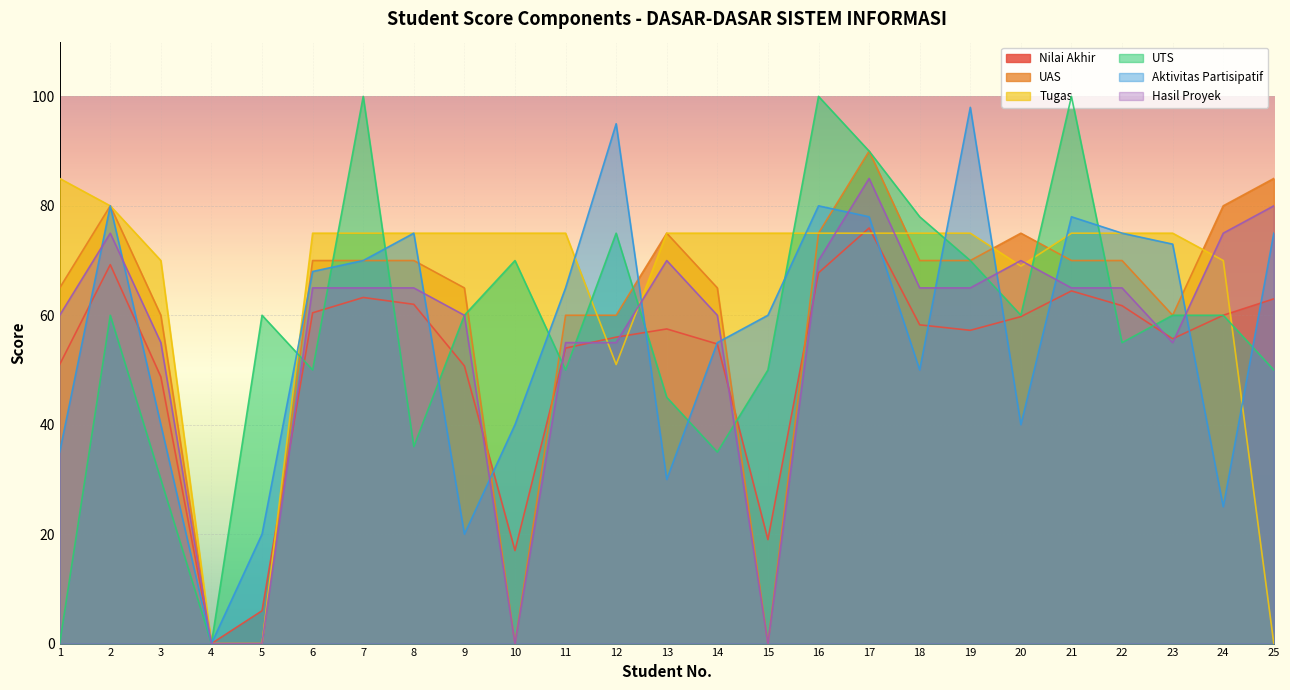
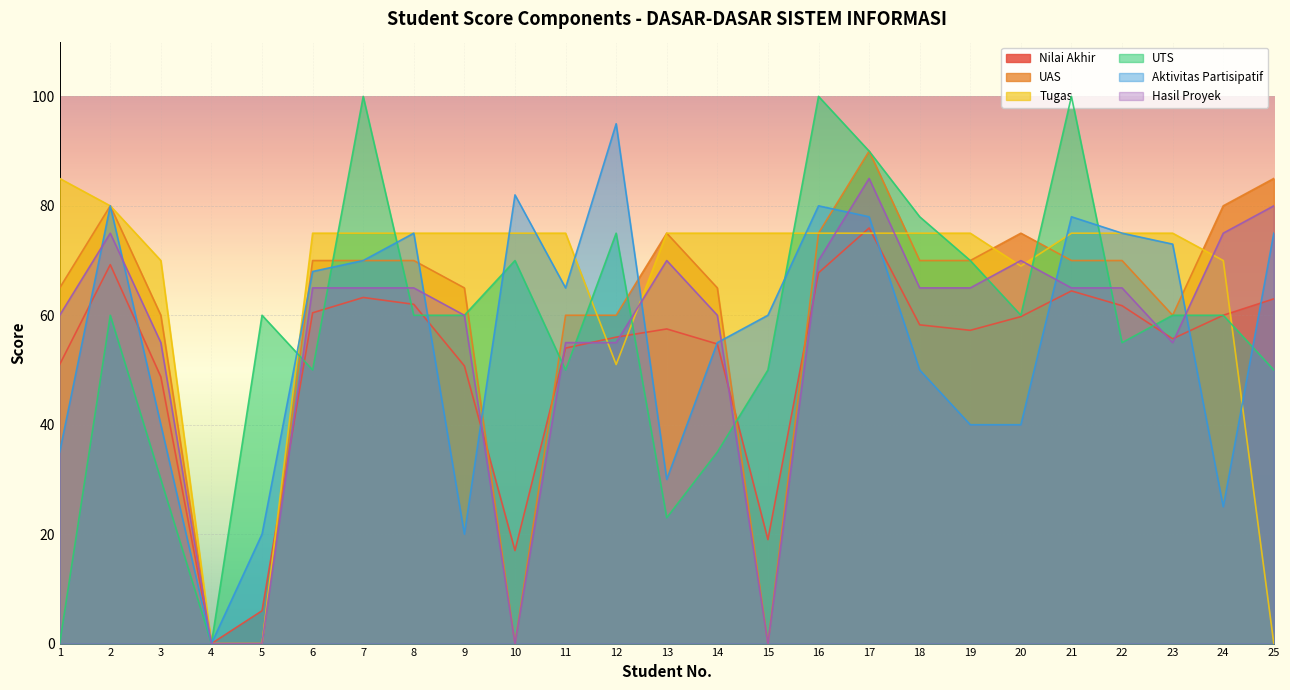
UTS, 8: 36 -> 60
Aktivitas Partisipatif, 10: 40 -> 82
UTS, 13: 45 -> 23
Aktivitas Partisipatif, 19: 98 -> 40
